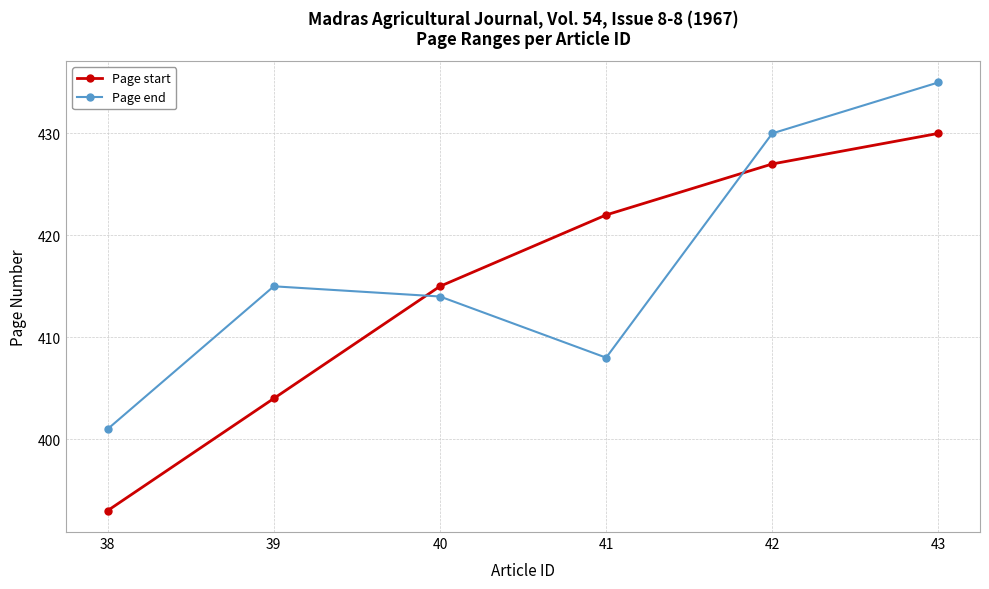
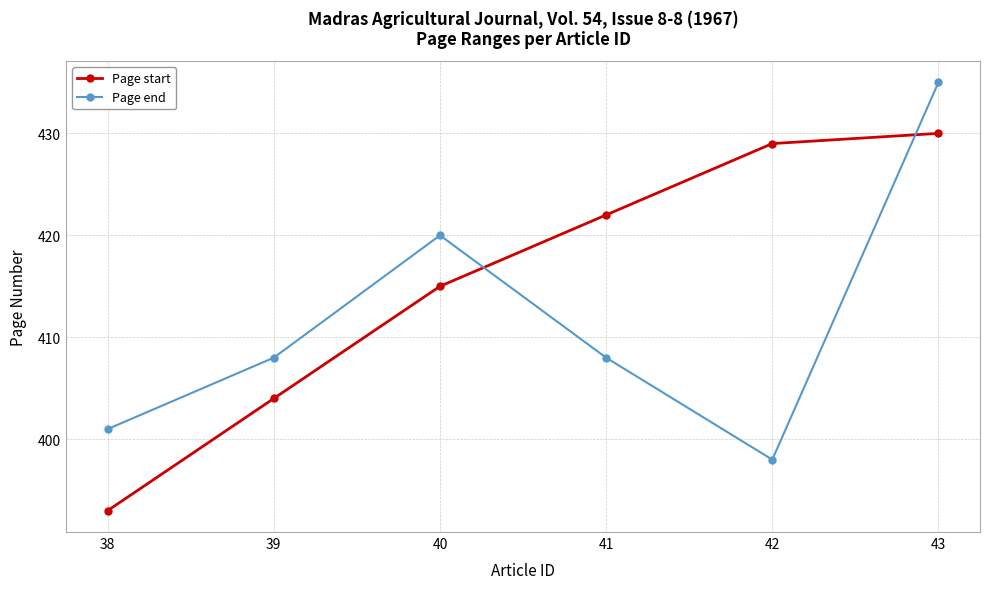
Page end, 39: 415 -> 408
Page end, 40: 414 -> 420
Page start, 42: 427 -> 429
Page end, 42: 430 -> 398
